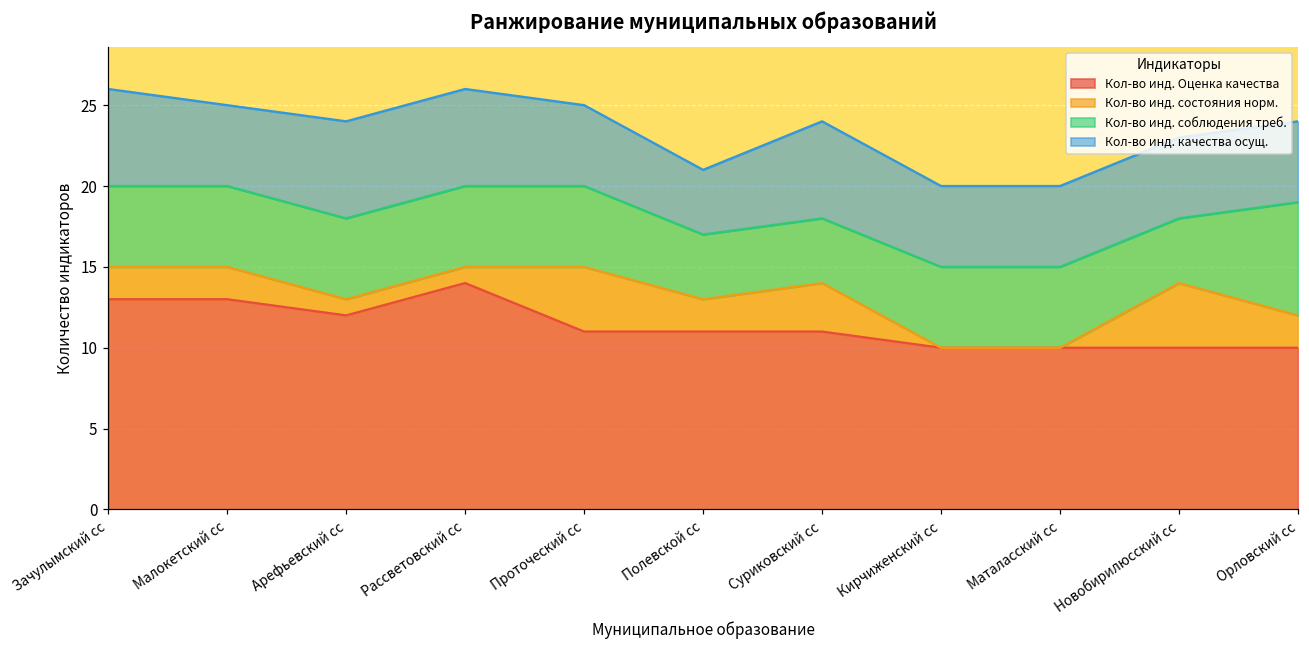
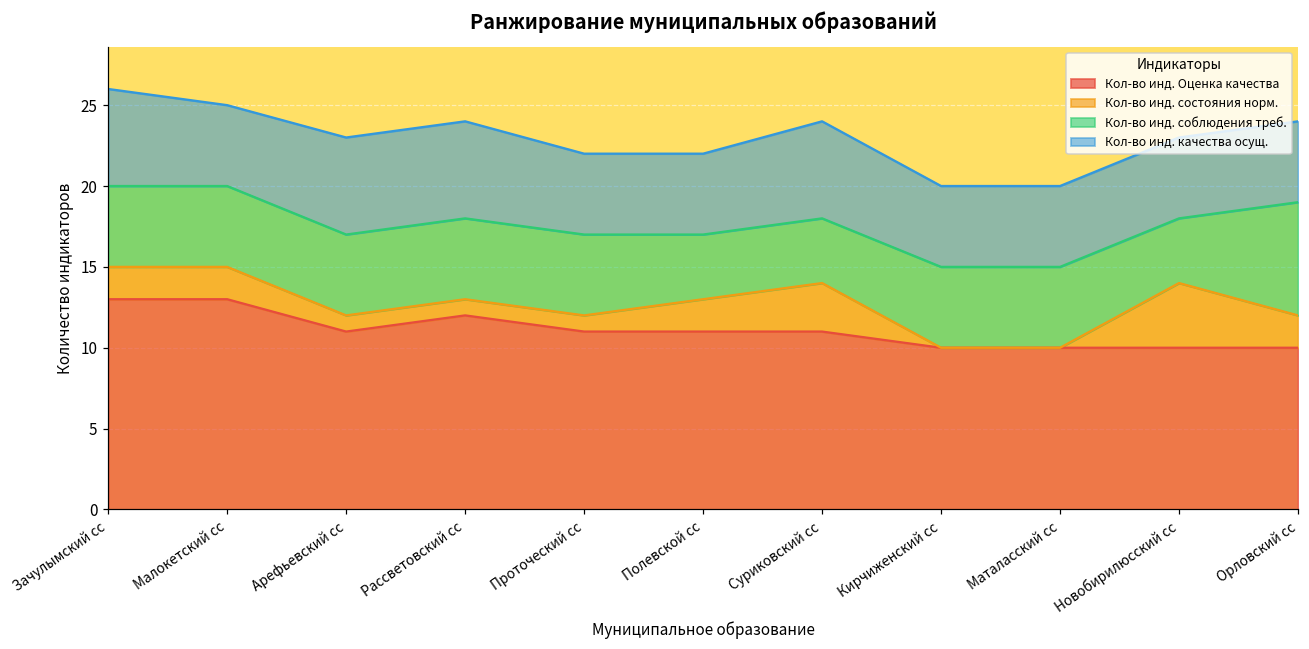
Кол-во инд. Оценка качества, Арефьевский сс: 12 -> 11
Кол-во инд. Оценка качества, Рассветовский сс: 14 -> 12
Кол-во инд. состояния норм., Проточеский сс: 4 -> 1
Кол-во инд. качества осущ., Полевской сс: 4 -> 5
